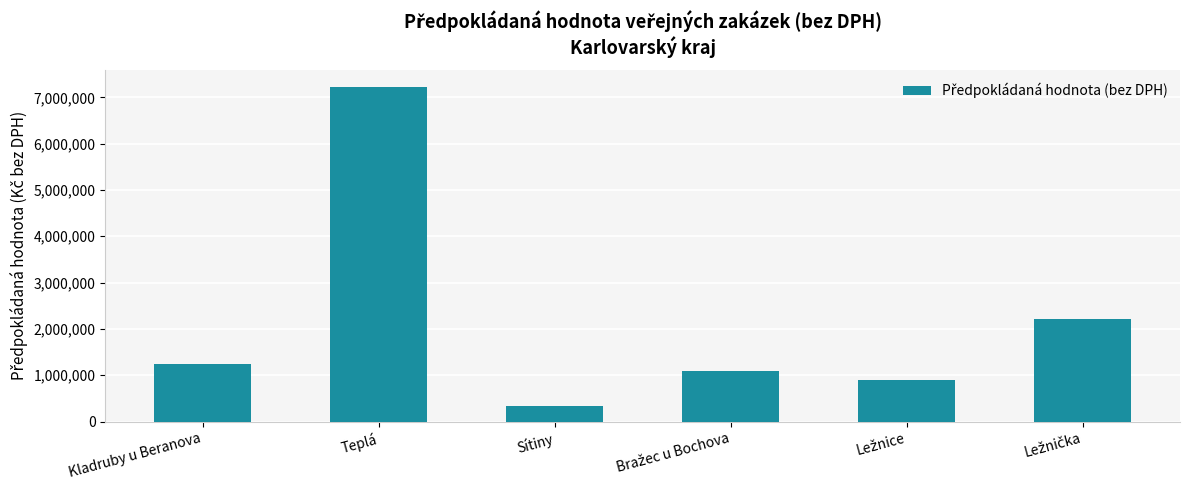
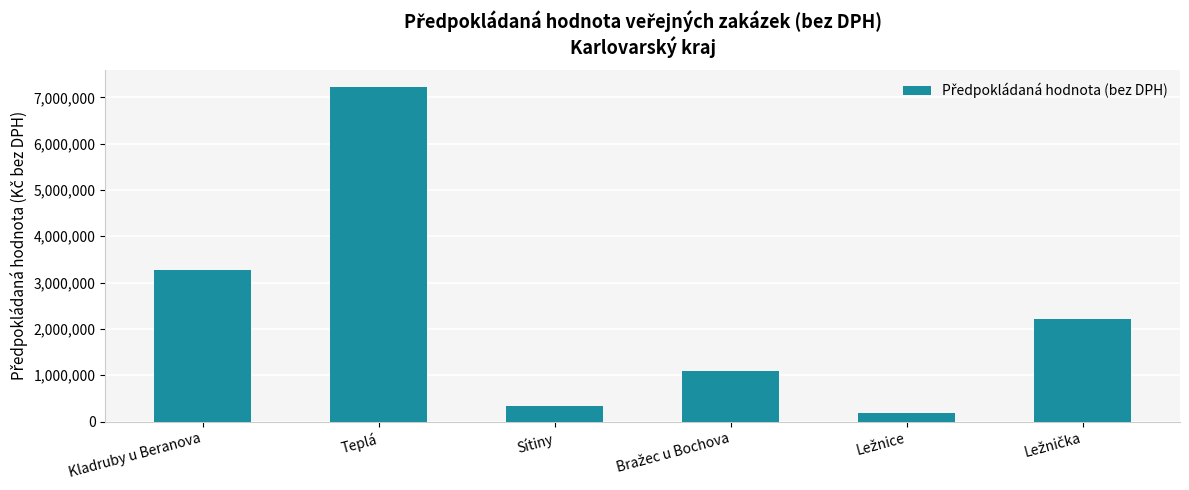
Kladruby u Beranova: 1,300,000 -> 3,300,000
Ležnice: 900,000 -> 200,000
